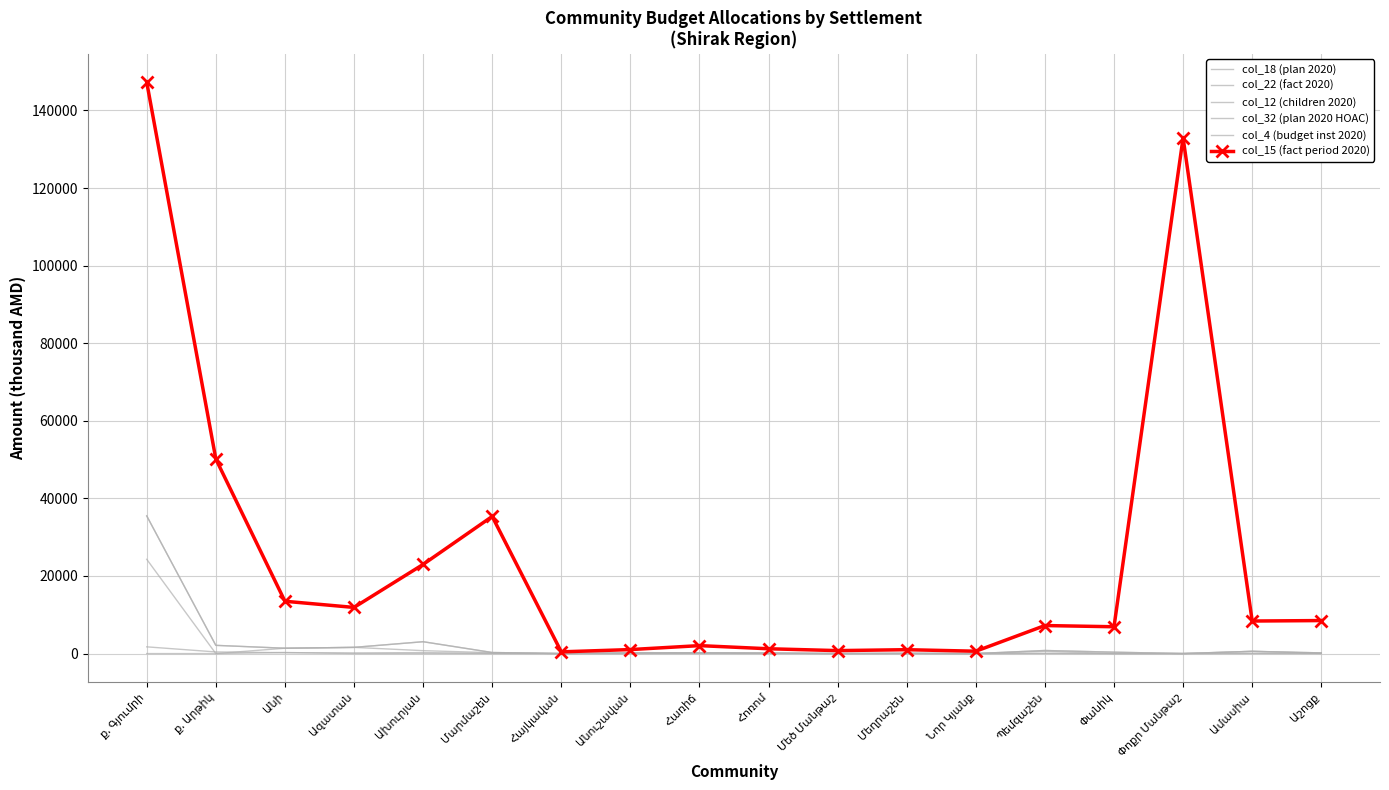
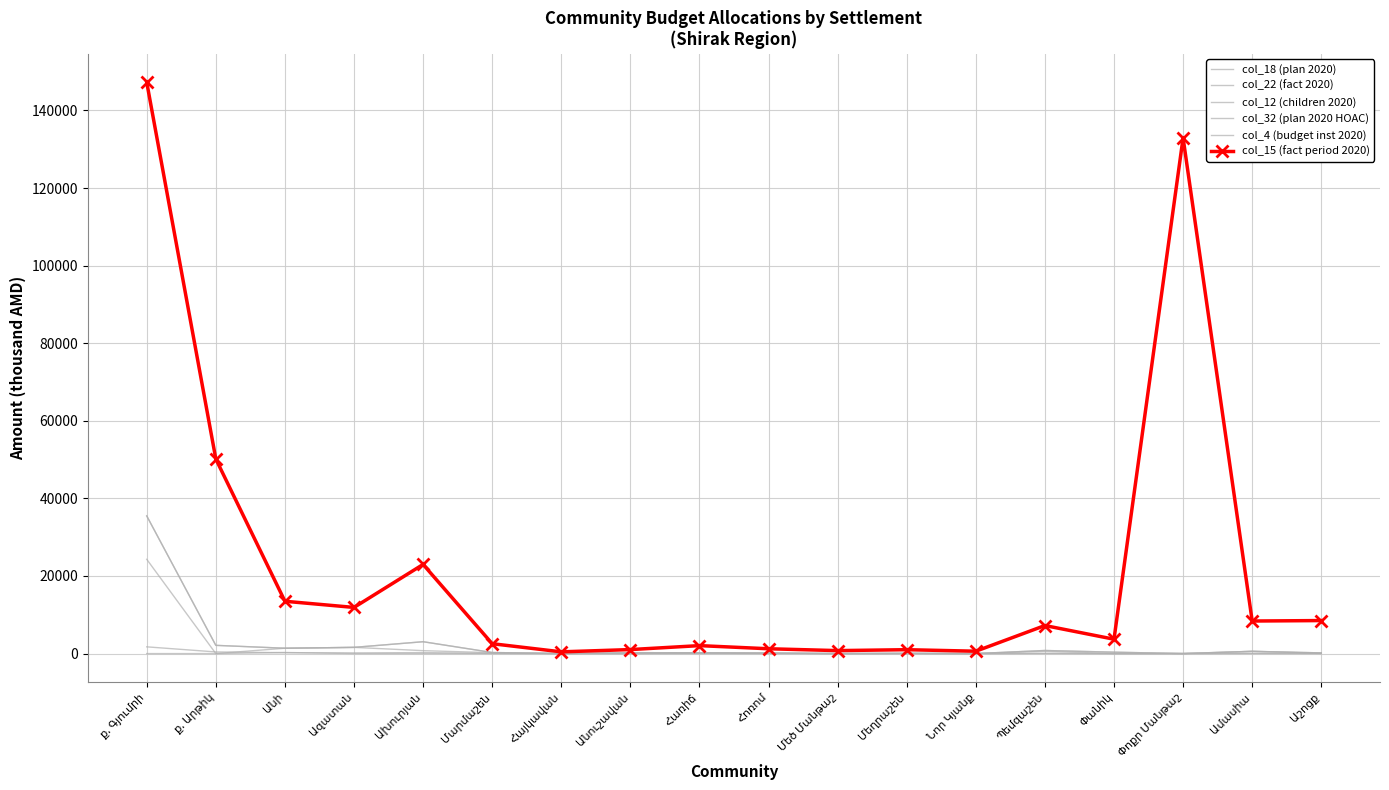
col_15 (fact period 2020), Մարմաշեն: 35000 -> 3000
col_15 (fact period 2020), Փանիկ: 7000 -> 4000
